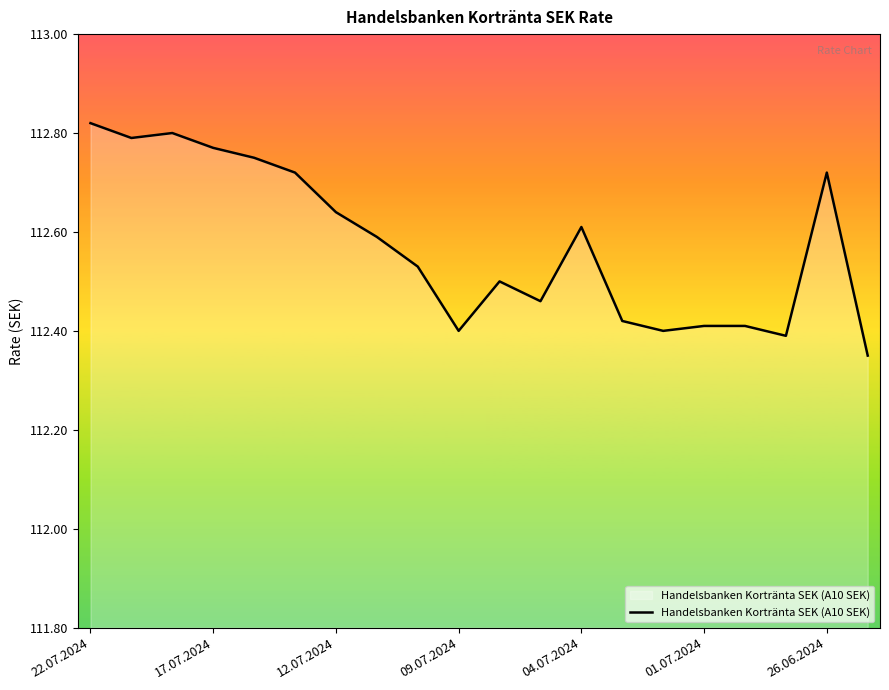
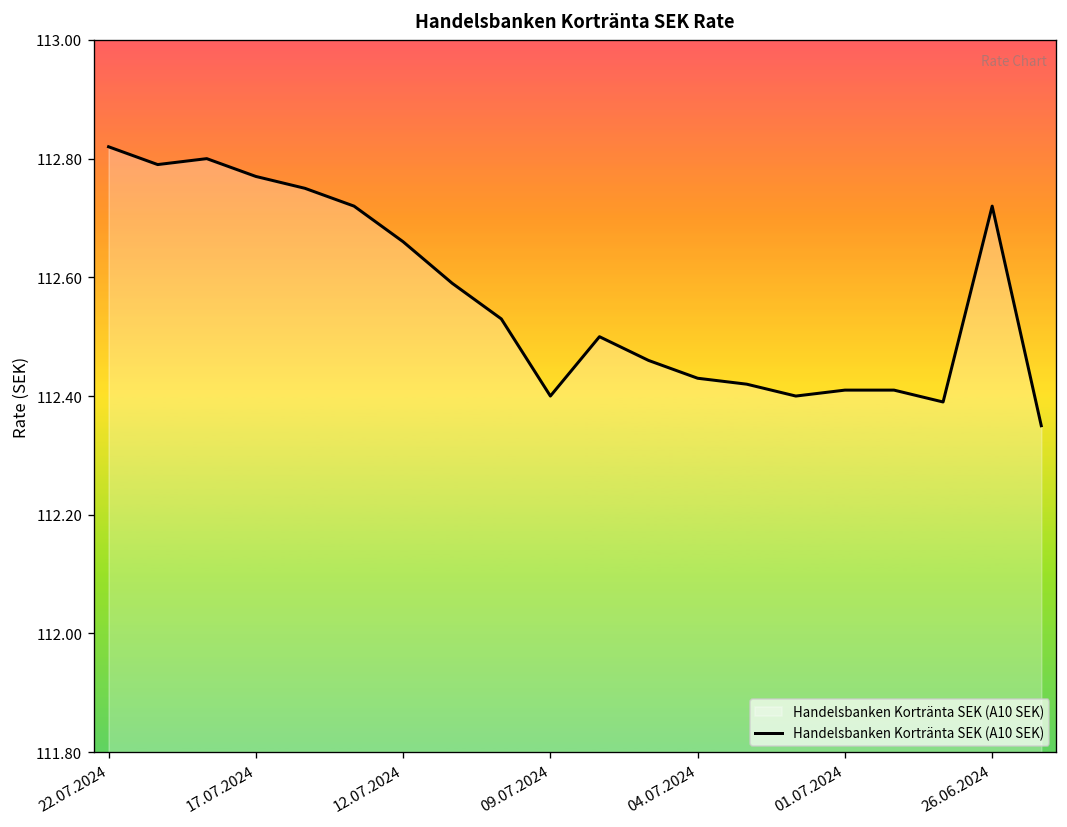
12.07.2024: 112.64 -> 112.66
04.07.2024: 112.61 -> 112.43
